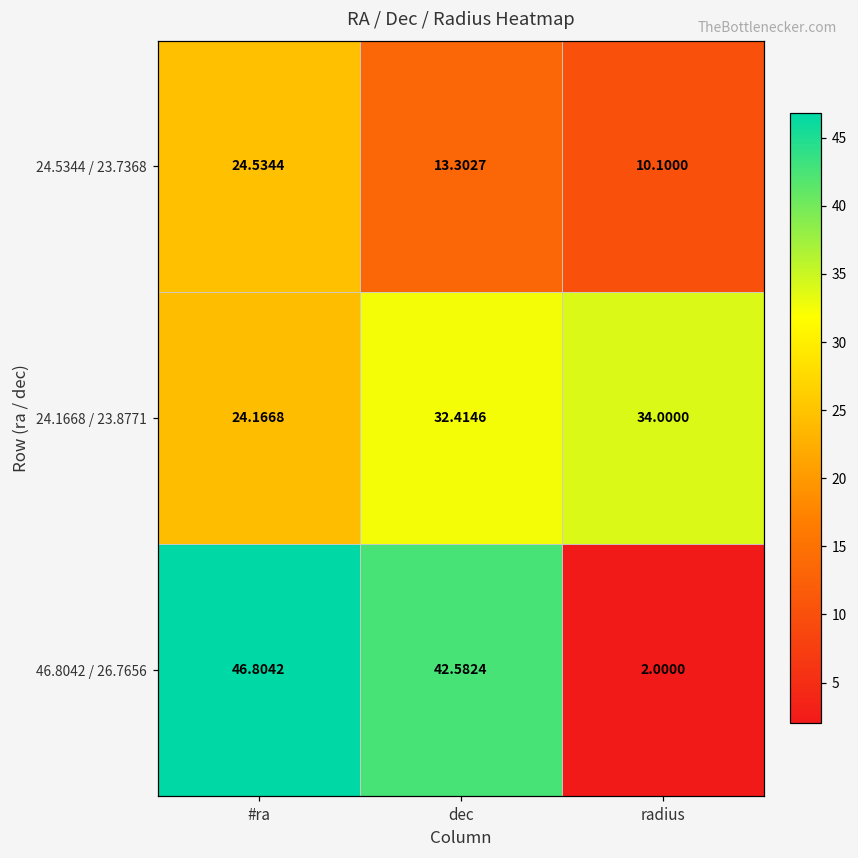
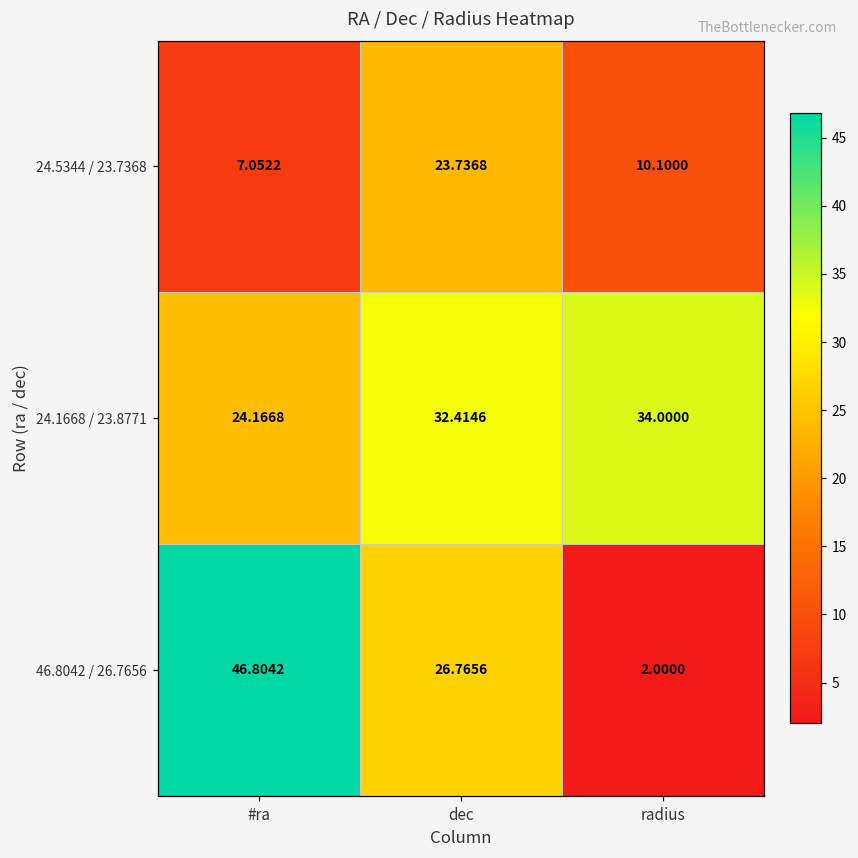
24.5344 / 23.7368, #ra: 24.5344 -> 7.0522
24.5344 / 23.7368, dec: 13.3027 -> 23.7368
46.8042 / 26.7656, dec: 42.5824 -> 26.7656
